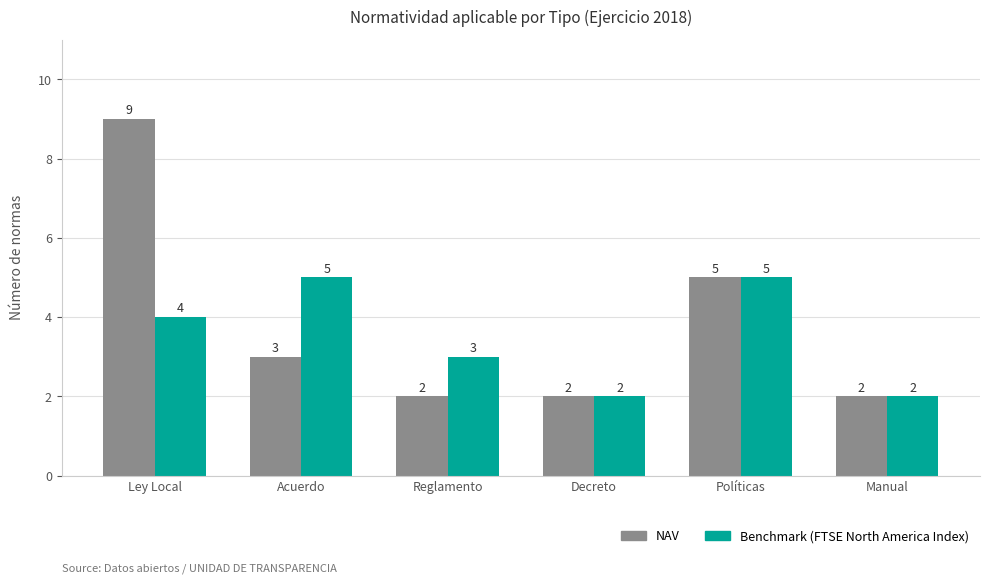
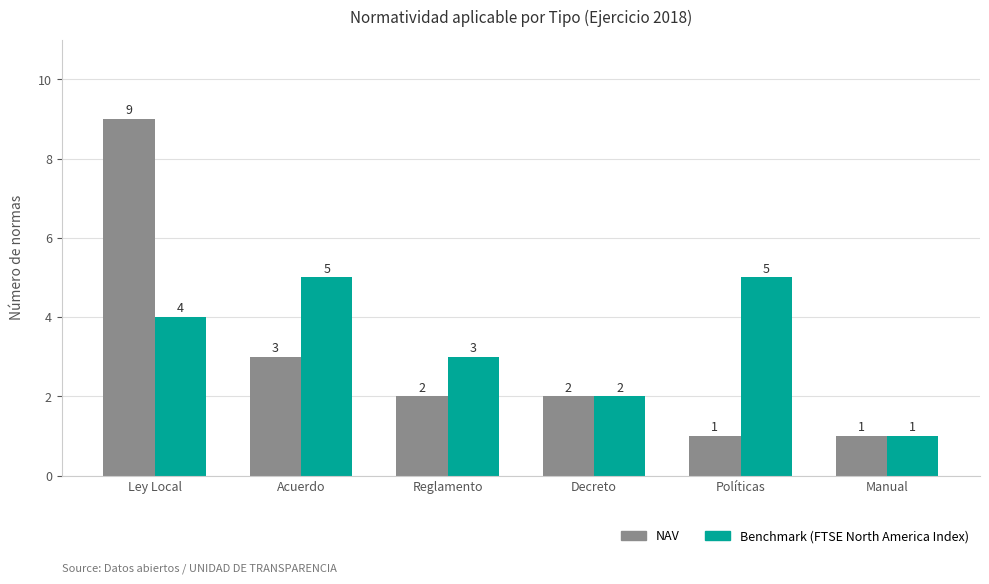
NAV, Políticas: 5 -> 1
NAV, Manual: 2 -> 1
Benchmark (FTSE North America Index), Manual: 2 -> 1
